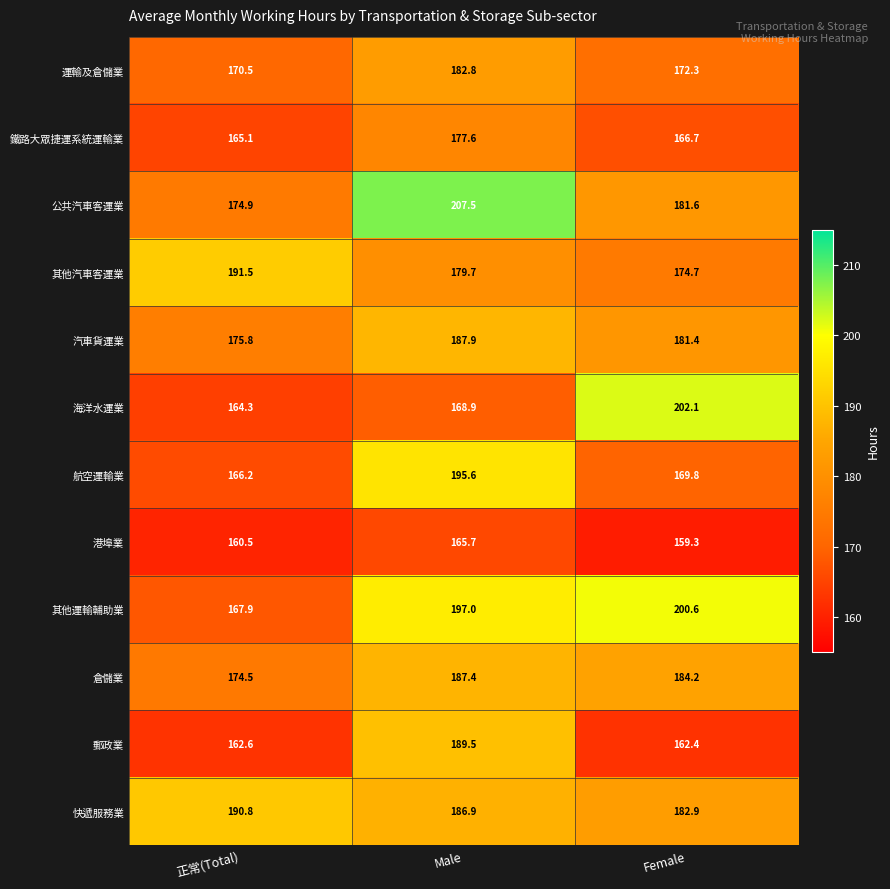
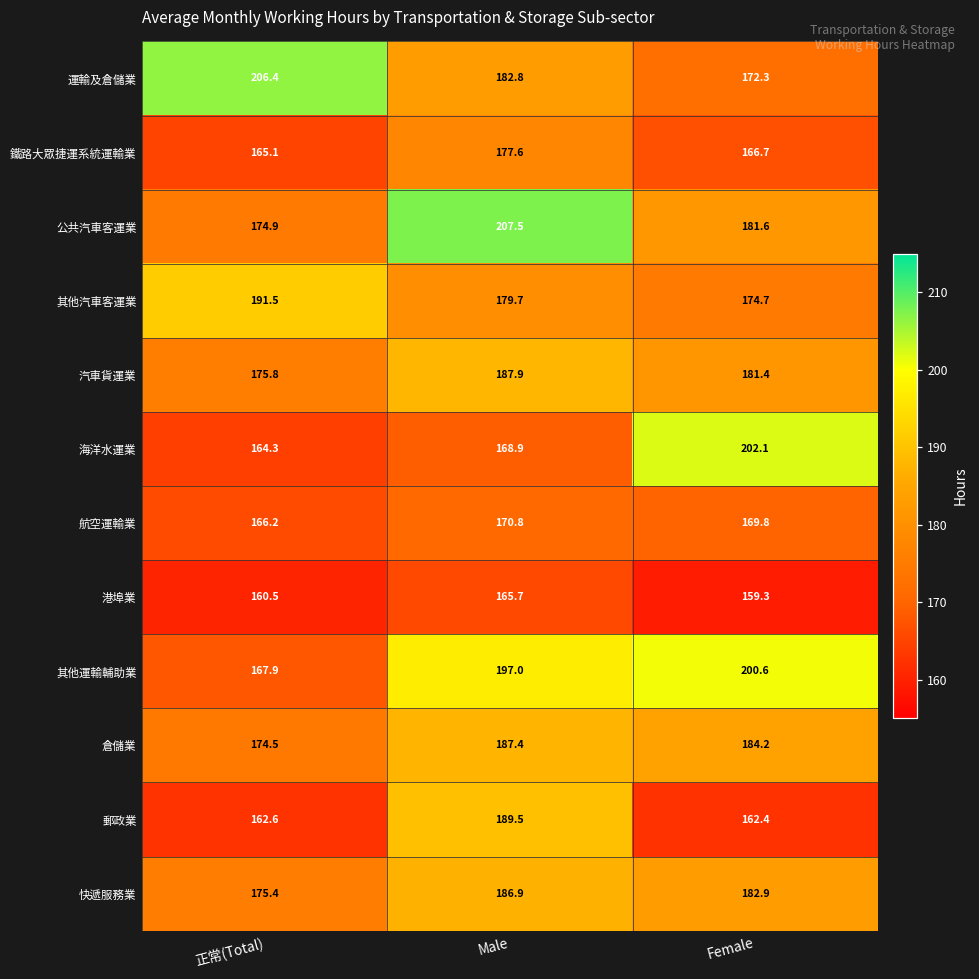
運輸及倉儲業, 正常(Total): 170.5 -> 206.4
航空運輸業, Male: 195.6 -> 170.8
快遞服務業, 正常(Total): 190.8 -> 175.4
